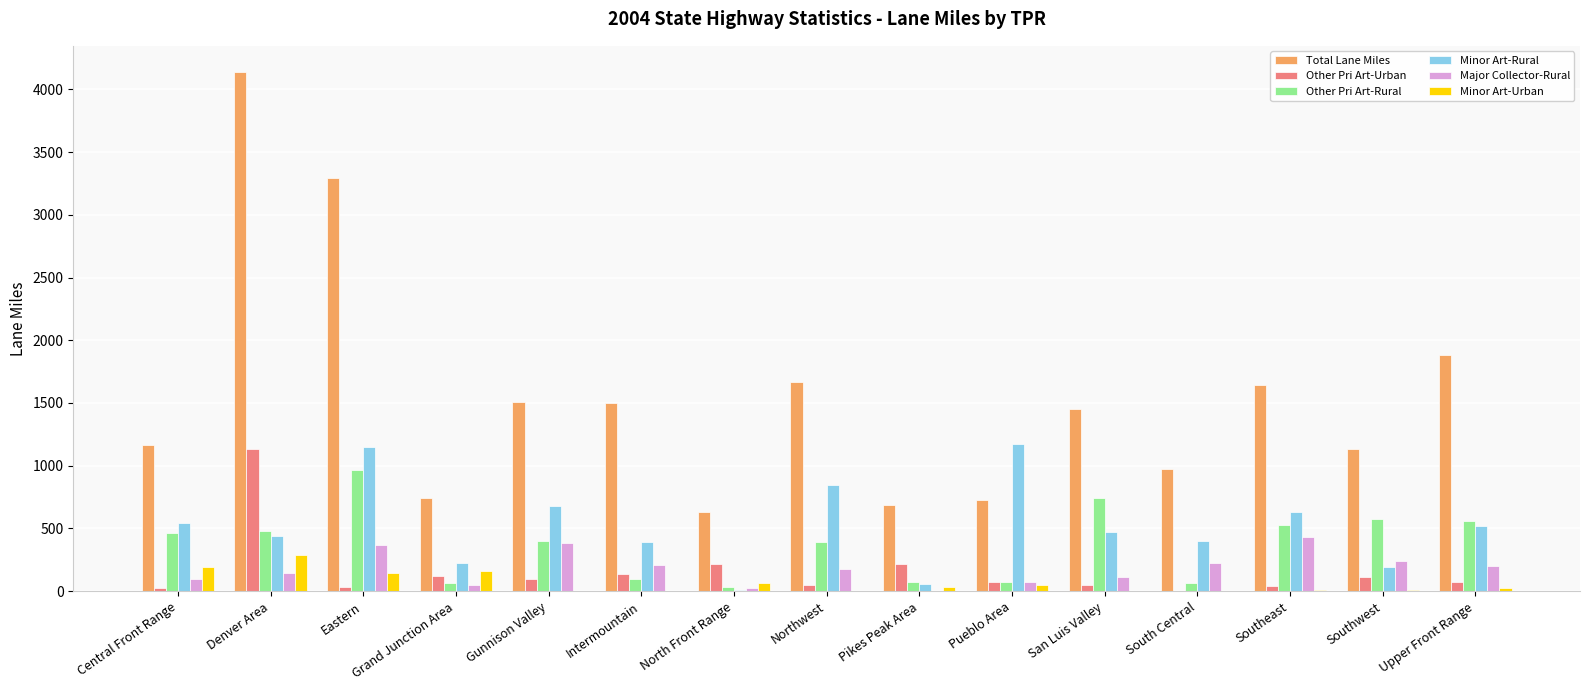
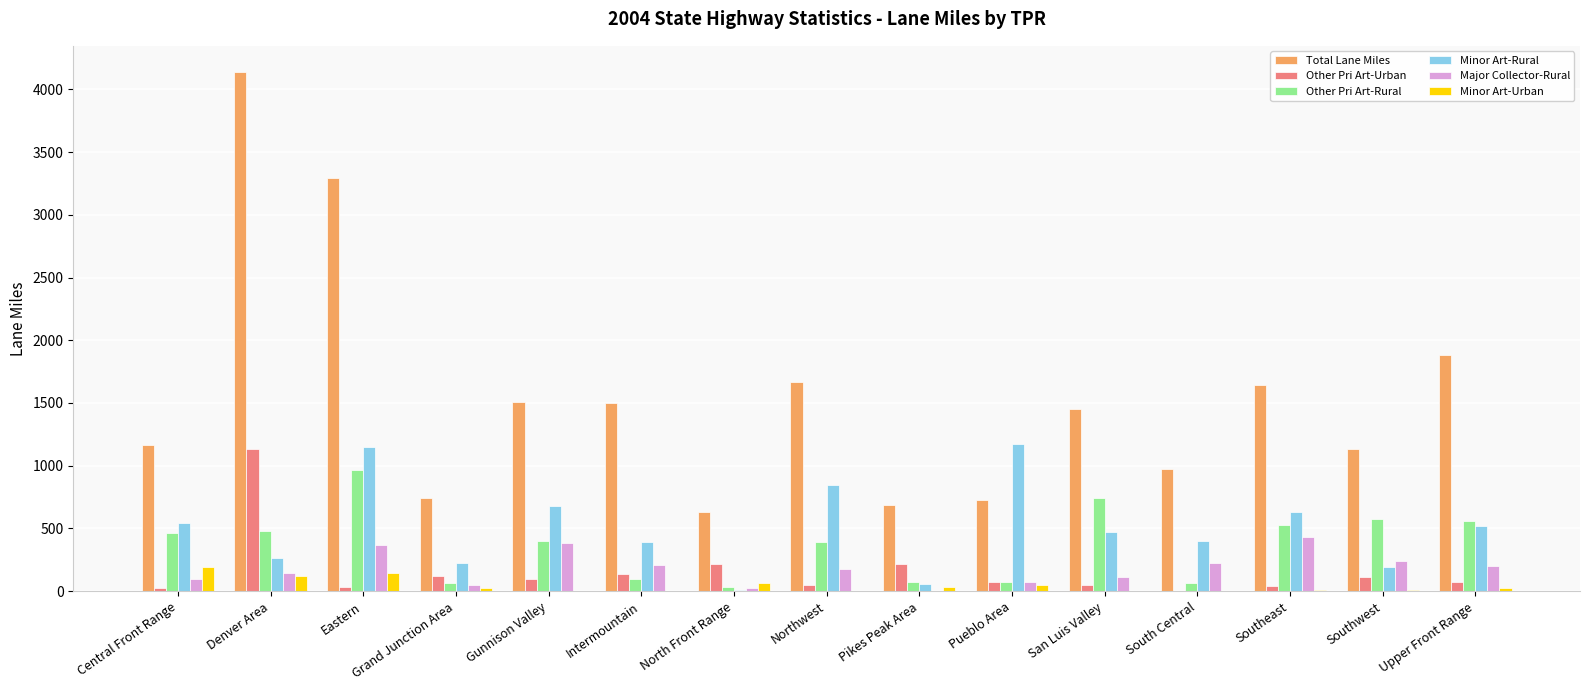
Minor Art-Rural, Denver Area: 440 -> 270
Minor Art-Urban, Denver Area: 290 -> 120
Minor Art-Urban, Grand Junction Area: 160 -> 30
